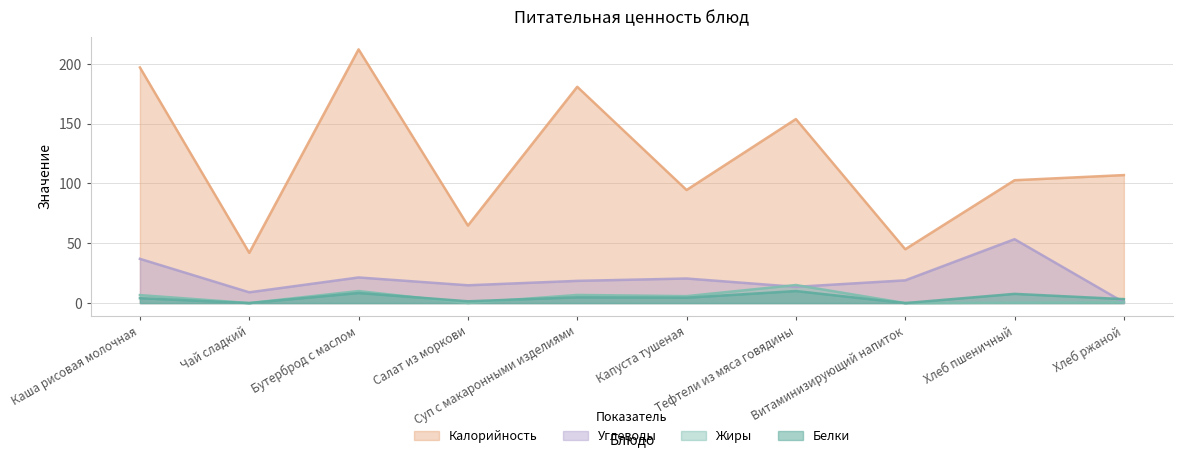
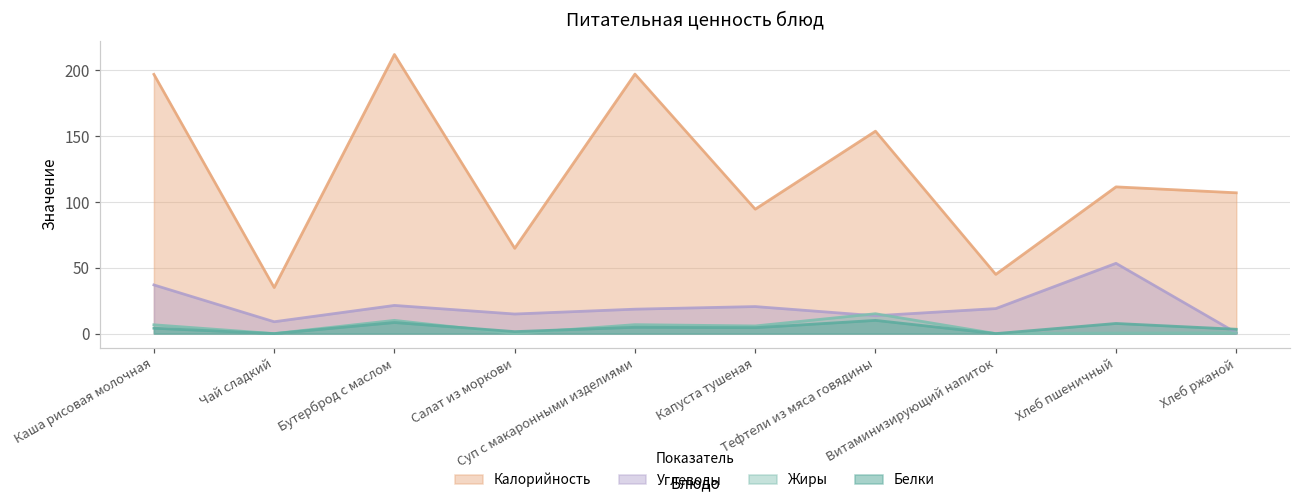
Калорийность, Чай сладкий: 42 -> 35
Калорийность, Суп с макаронными изделиями: 181 -> 197
Калорийность, Хлеб пшеничный: 103 -> 112
